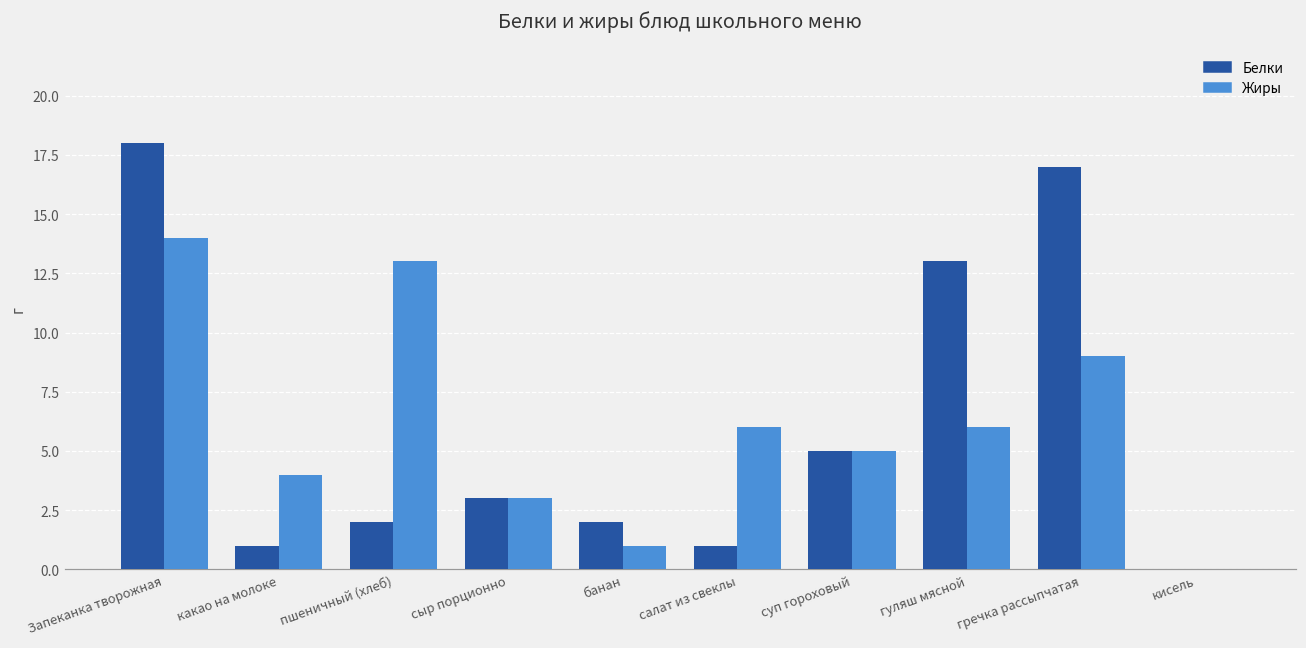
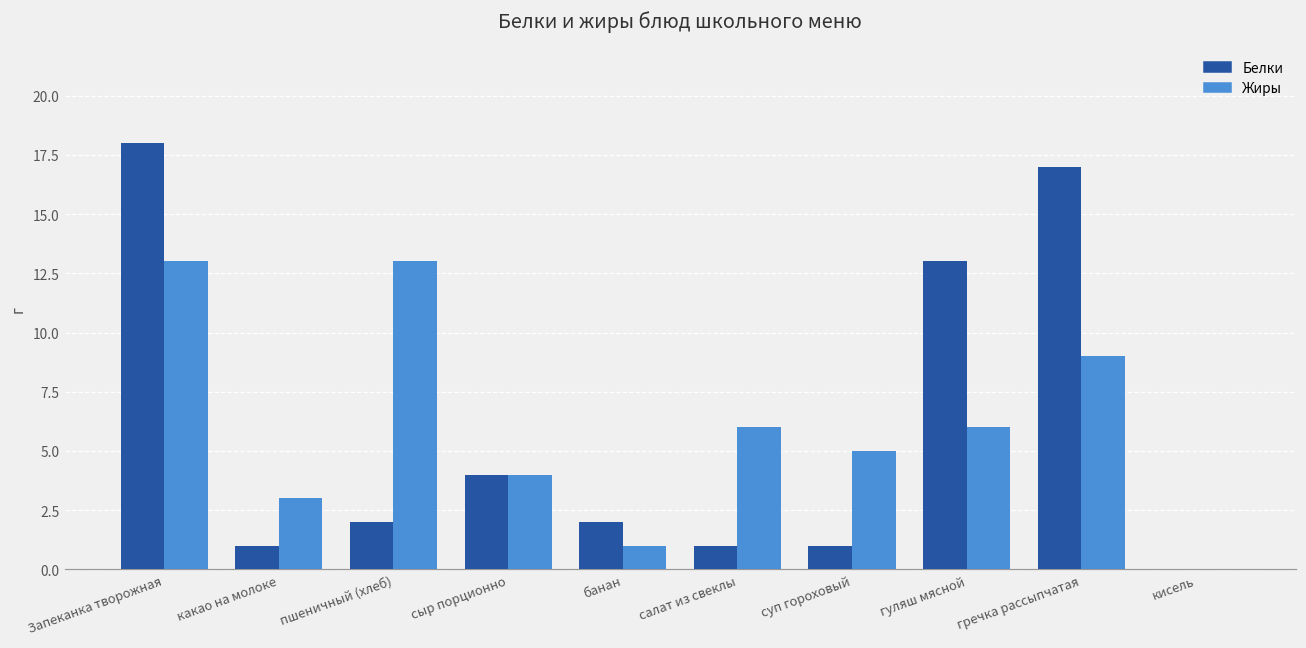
Жиры, Запеканка творожная: 14 -> 13
Жиры, какао на молоке: 4 -> 3
Белки, сыр порционно: 3 -> 4
Жиры, сыр порционно: 3 -> 4
Белки, суп гороховый: 5 -> 1
